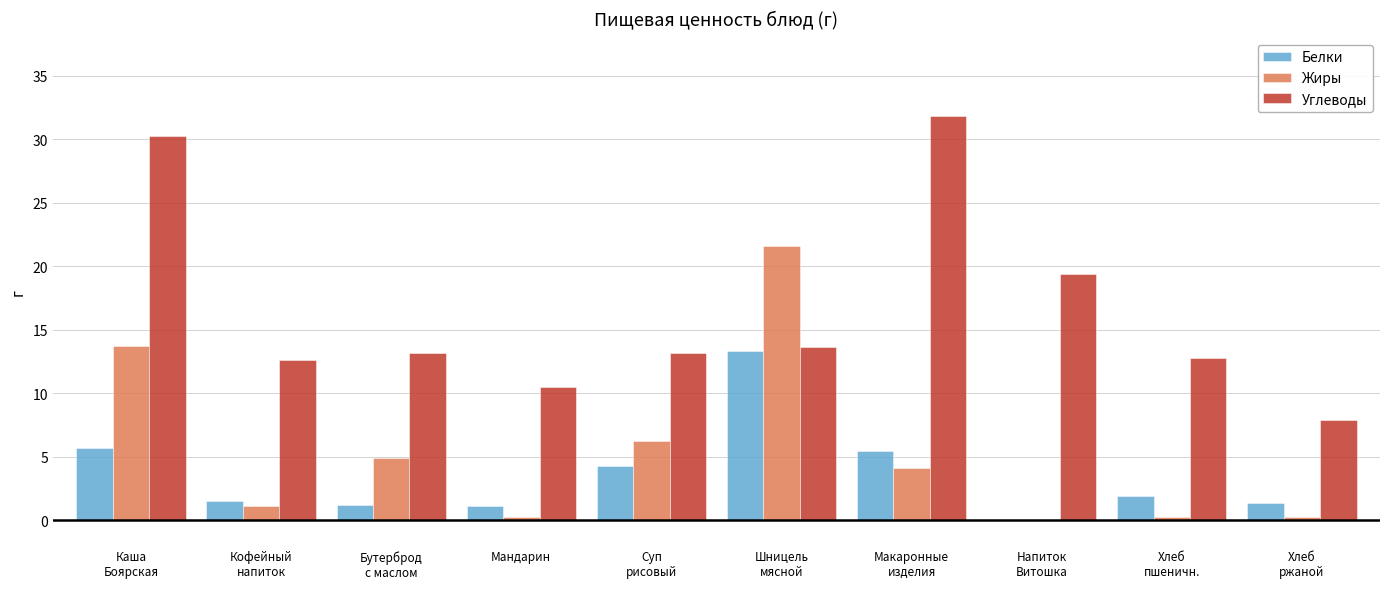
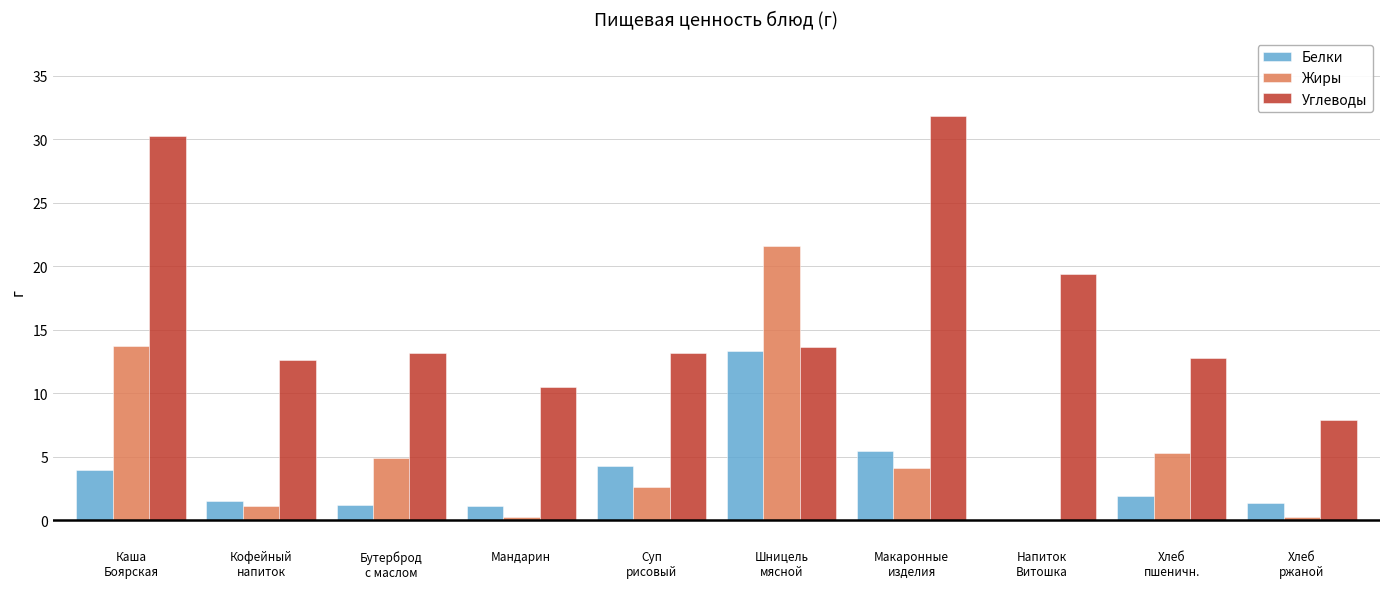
Белки, Каша Боярская: 5.7 -> 4.0
Жиры, Суп рисовый: 6.3 -> 2.6
Жиры, Хлеб пшеничн.: 0.3 -> 5.3
